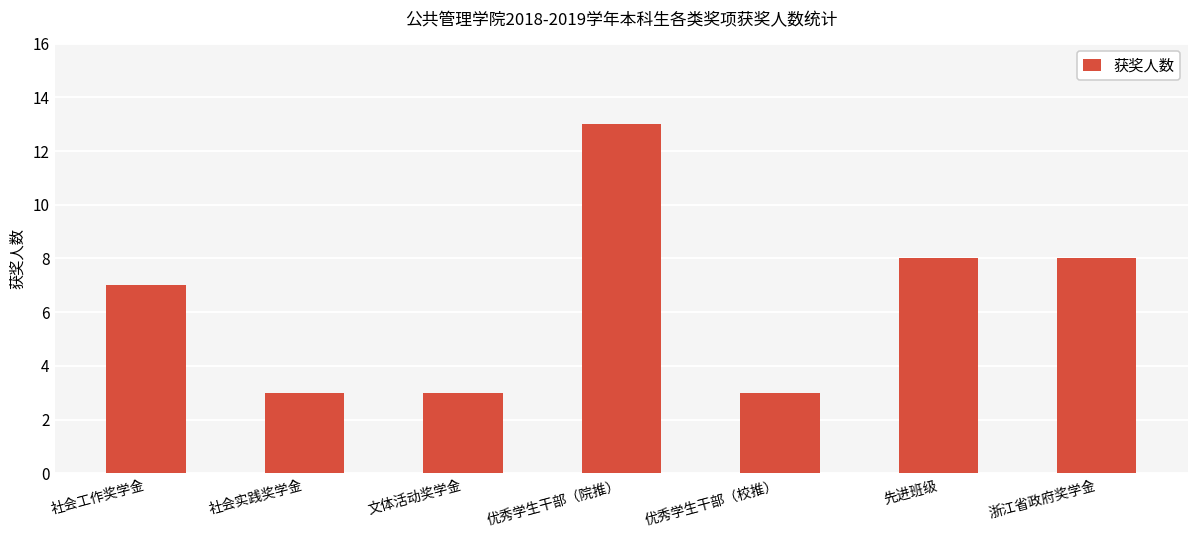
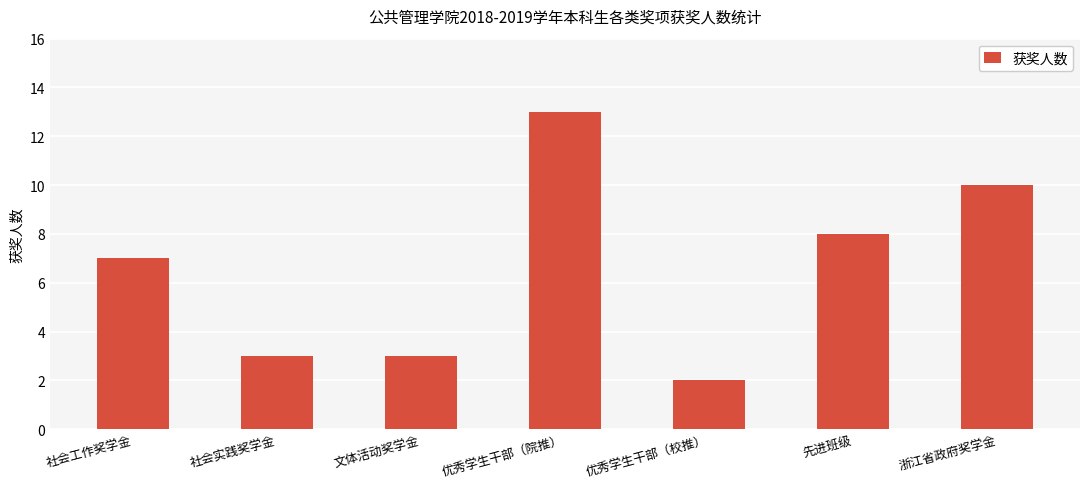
优秀学生干部（校推）: 3 -> 2
浙江省政府奖学金: 8 -> 10
